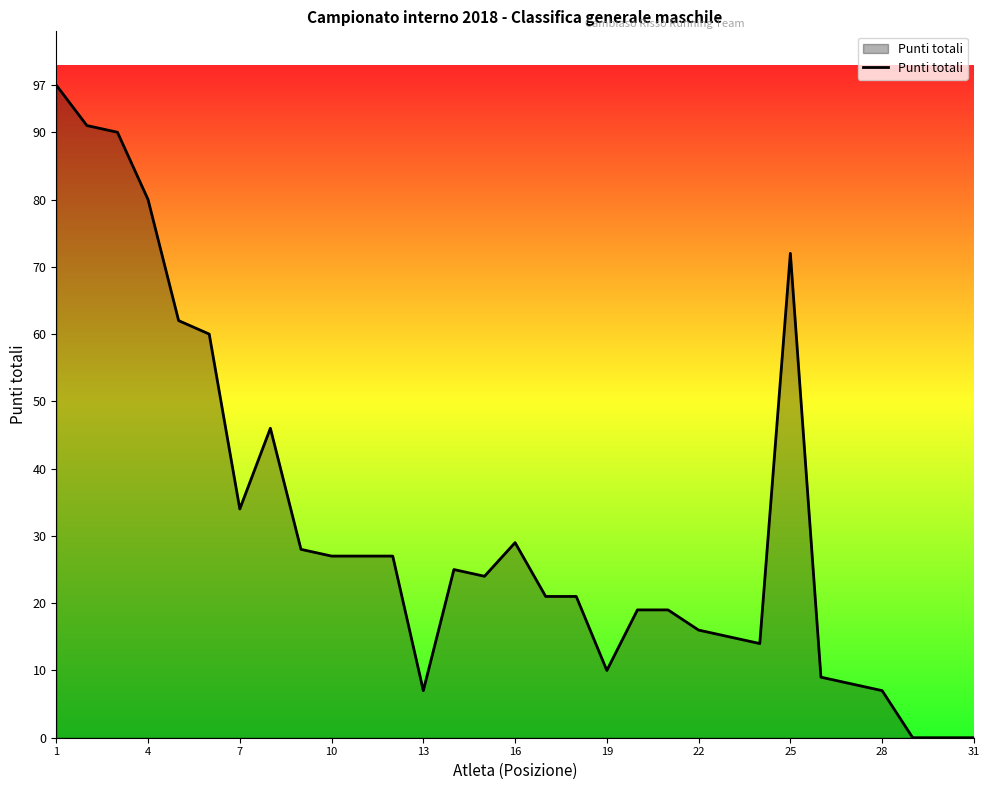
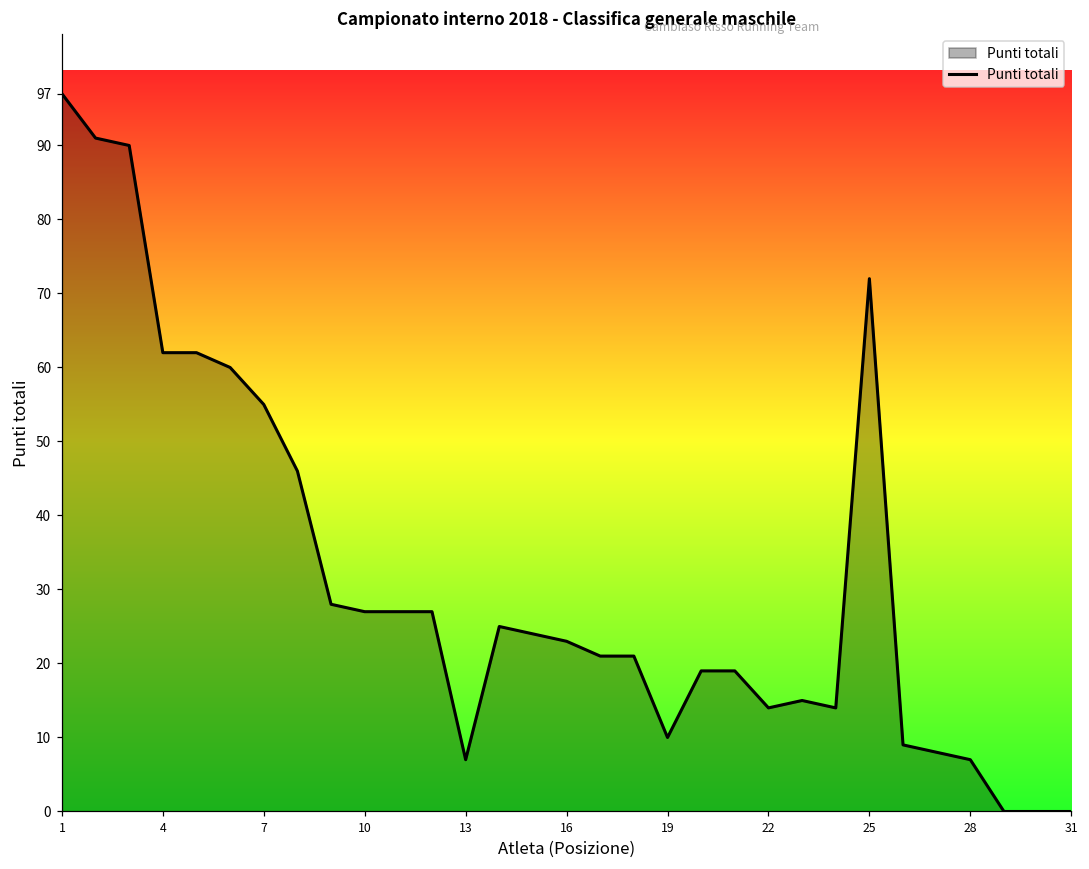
4: 80 -> 62
7: 34 -> 55
16: 29 -> 23
22: 16 -> 14
